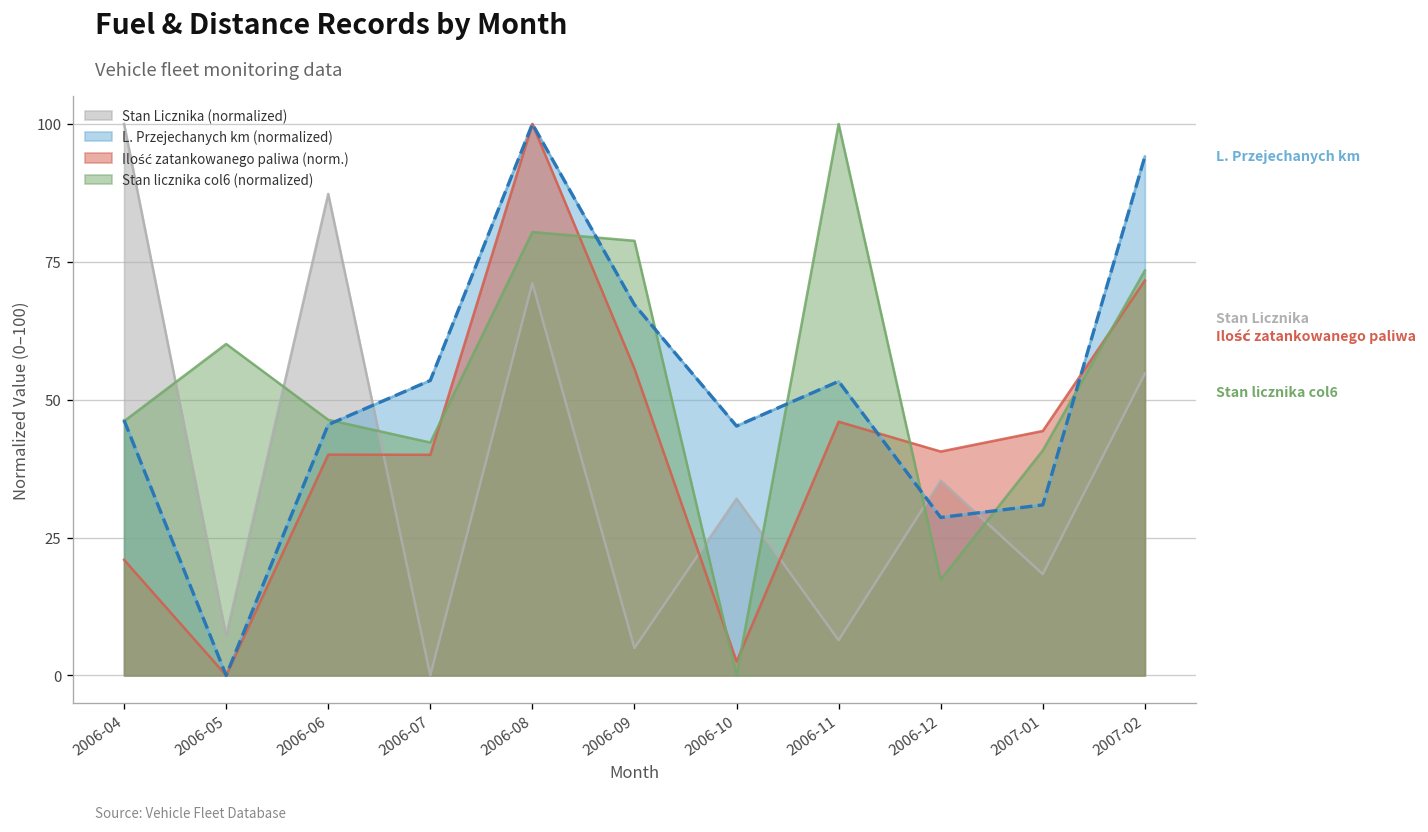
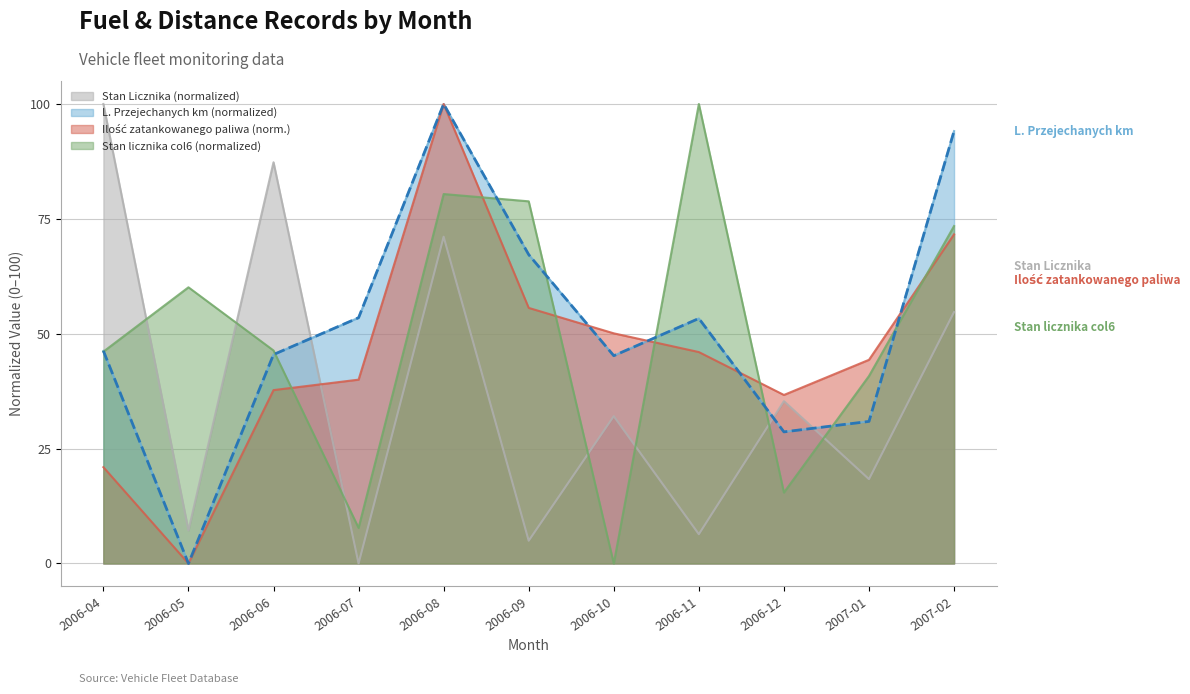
Ilość zatankowanego paliwa (norm.), 2006-06: 40 -> 38
Stan licznika col6 (normalized), 2006-07: 42 -> 8
Ilość zatankowanego paliwa (norm.), 2006-10: 3 -> 50
Ilość zatankowanego paliwa (norm.), 2006-12: 41 -> 37
Stan licznika col6 (normalized), 2006-12: 17 -> 15
